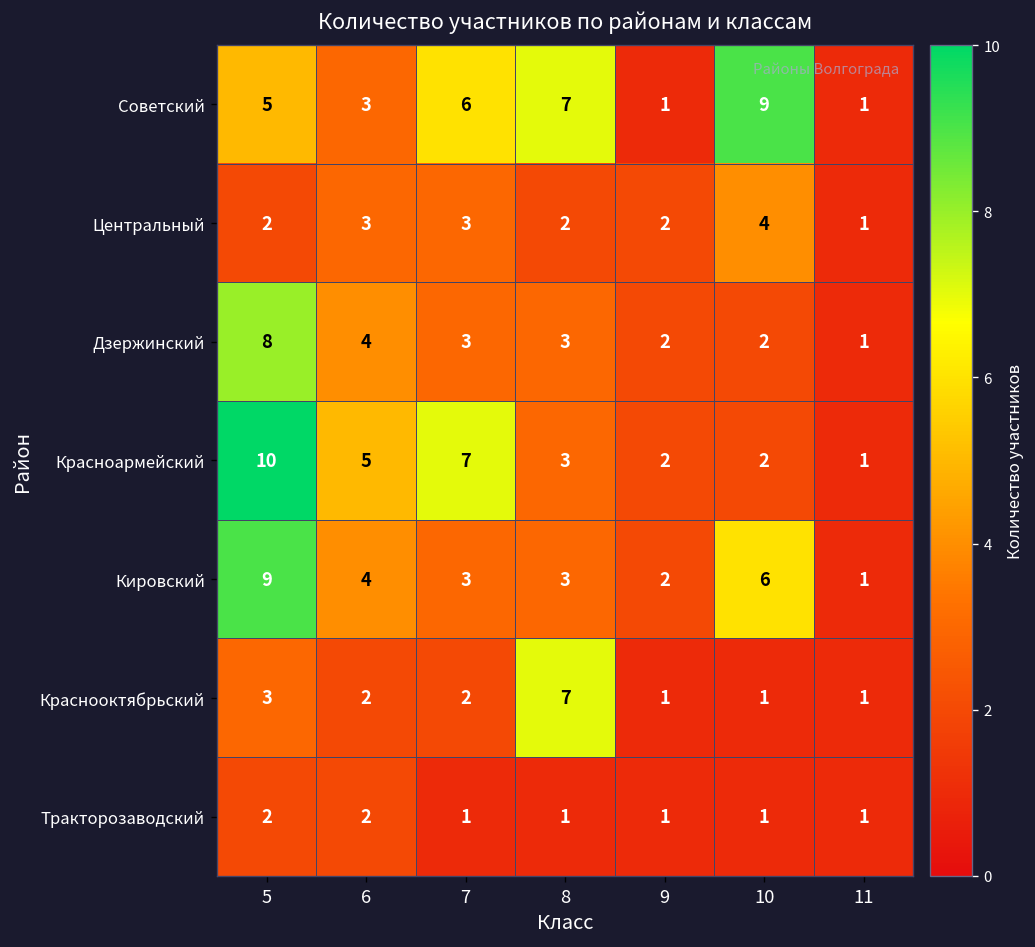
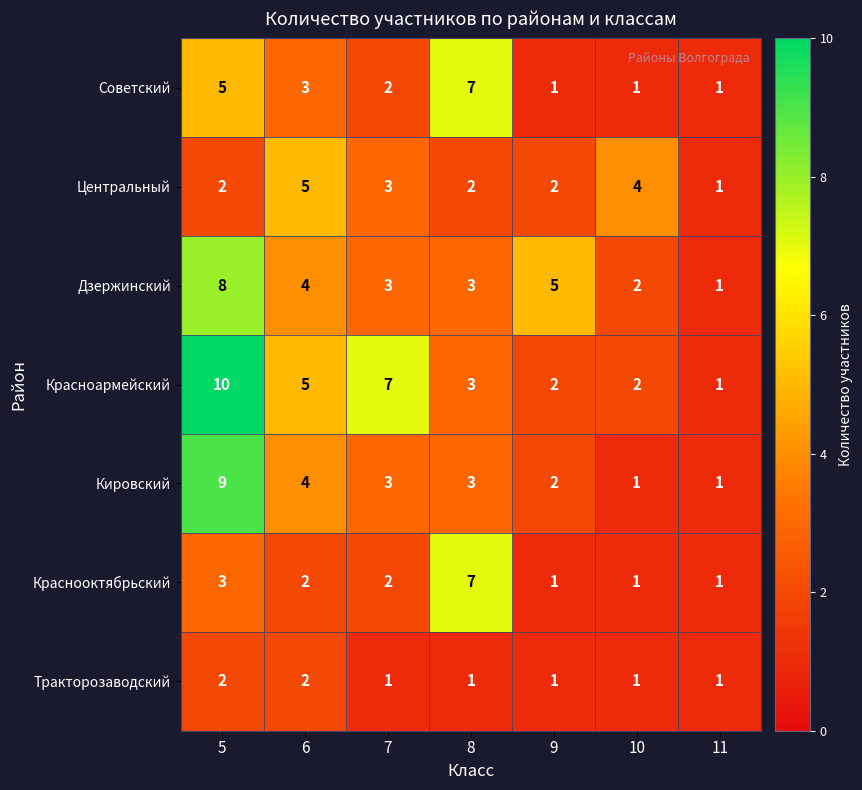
Советский, 7: 6 -> 2
Советский, 10: 9 -> 1
Центральный, 6: 3 -> 5
Дзержинский, 9: 2 -> 5
Кировский, 10: 6 -> 1
